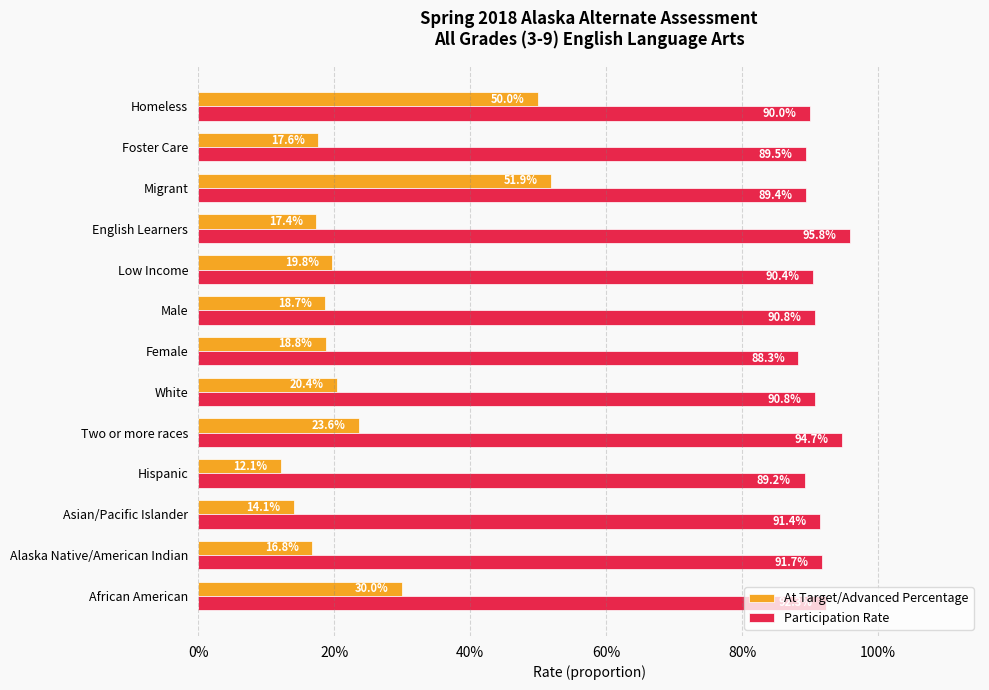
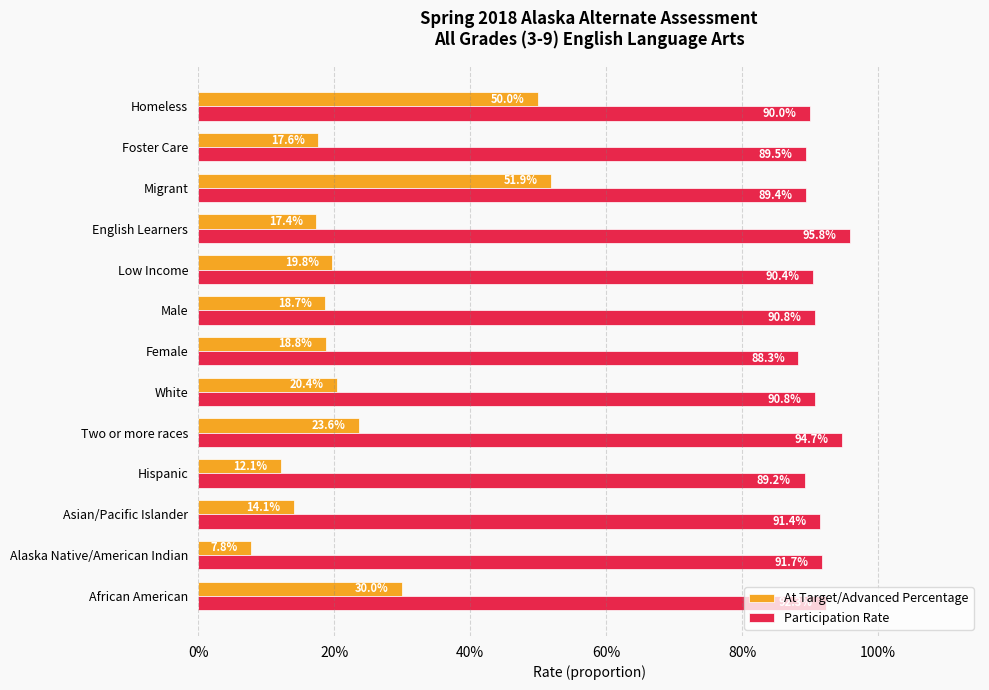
At Target/Advanced Percentage, Alaska Native/American Indian: 16.8% -> 7.8%
